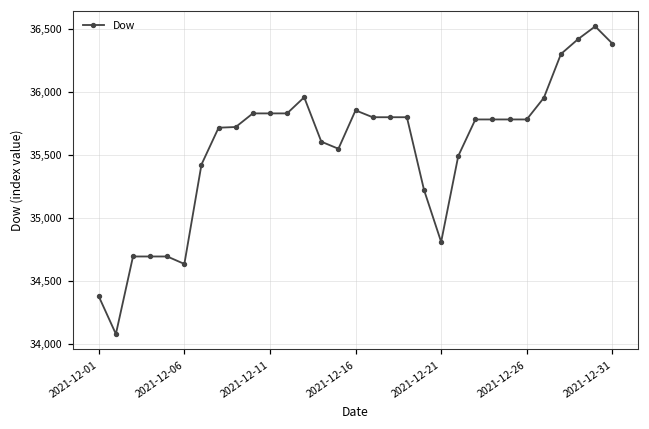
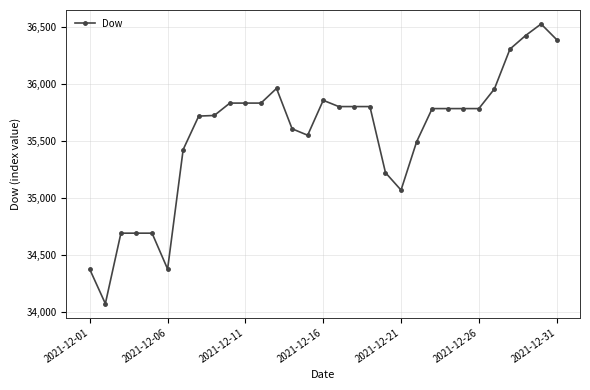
2021-12-06: 34,630 -> 34,380
2021-12-21: 34,810 -> 35,070
